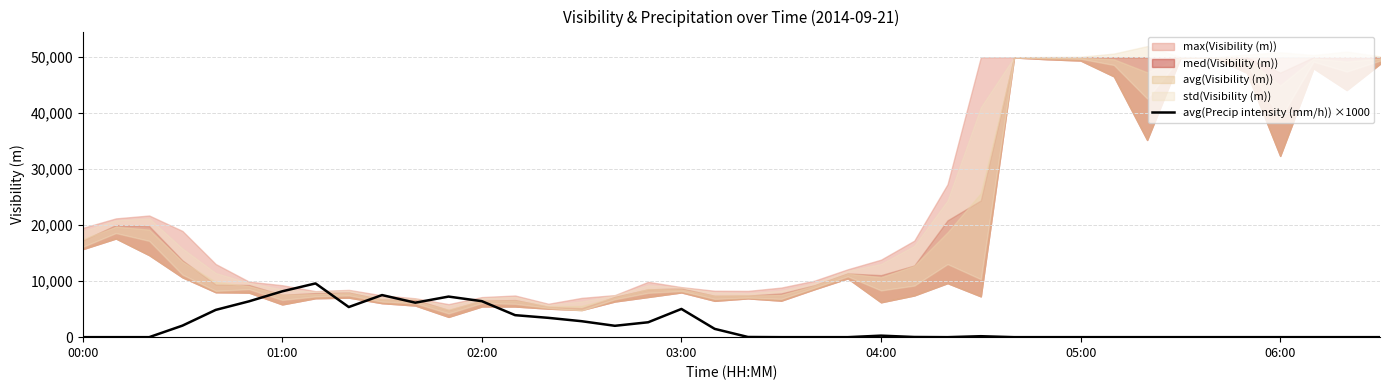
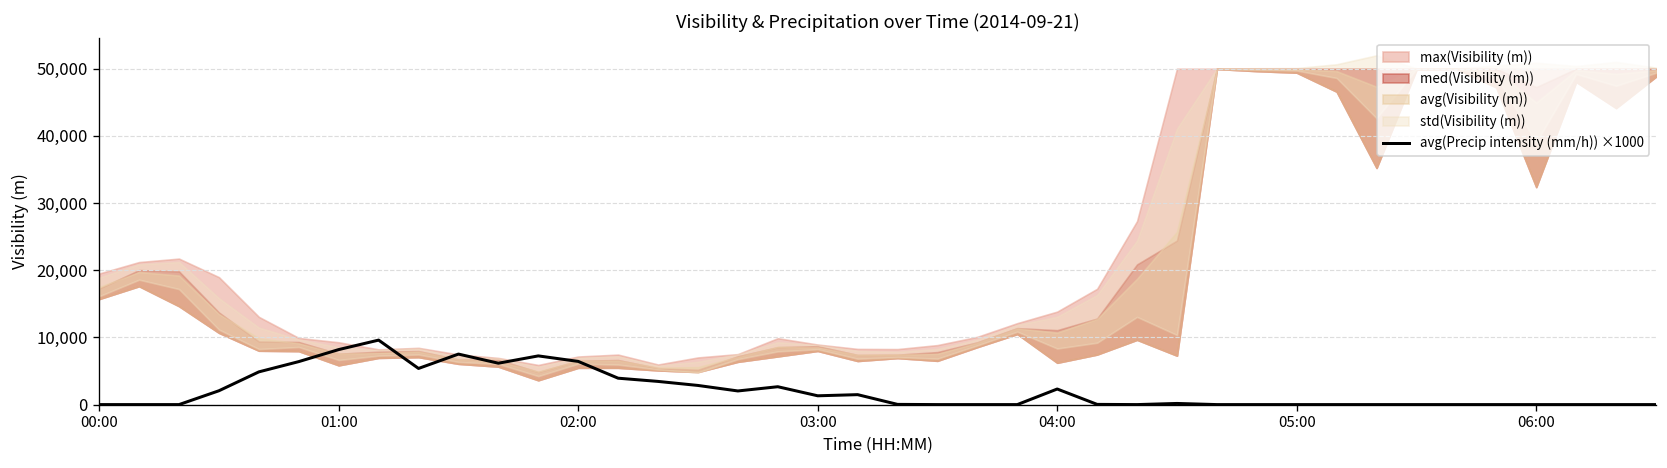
avg(Precip intensity (mm/h)) ×1000, 03:00: 5,000 -> 1,000
avg(Precip intensity (mm/h)) ×1000, 04:00: 0 -> 2,000
